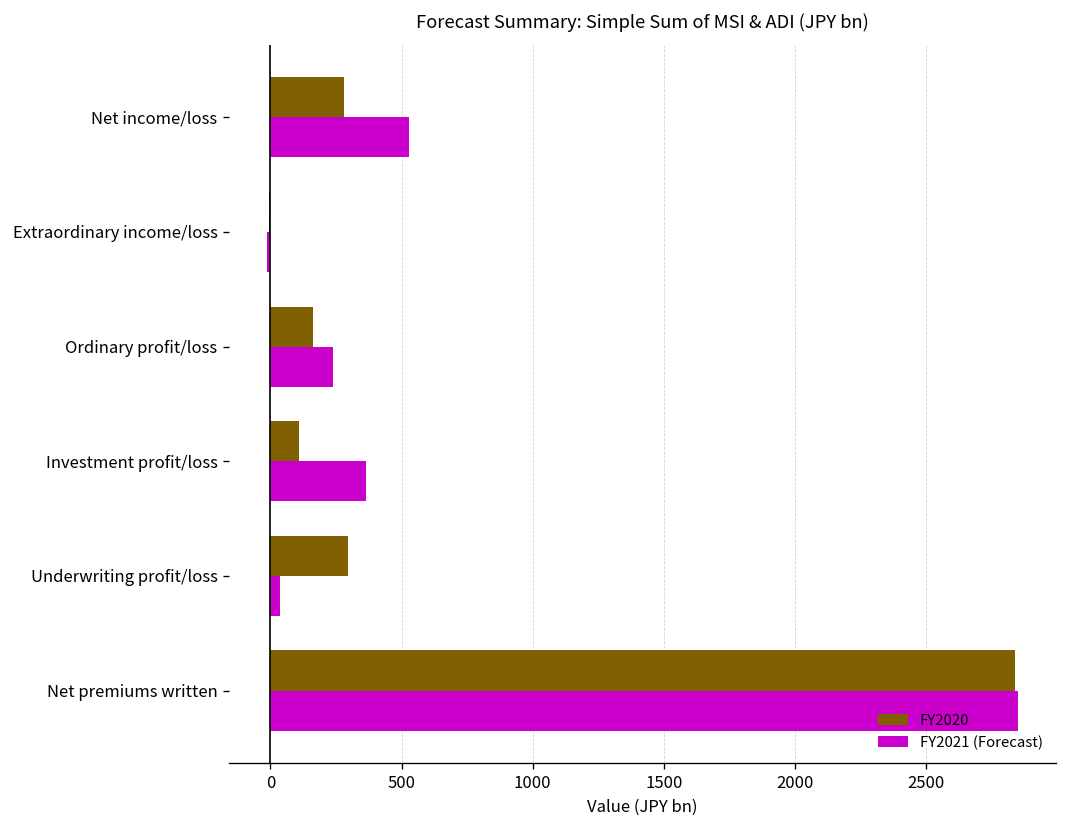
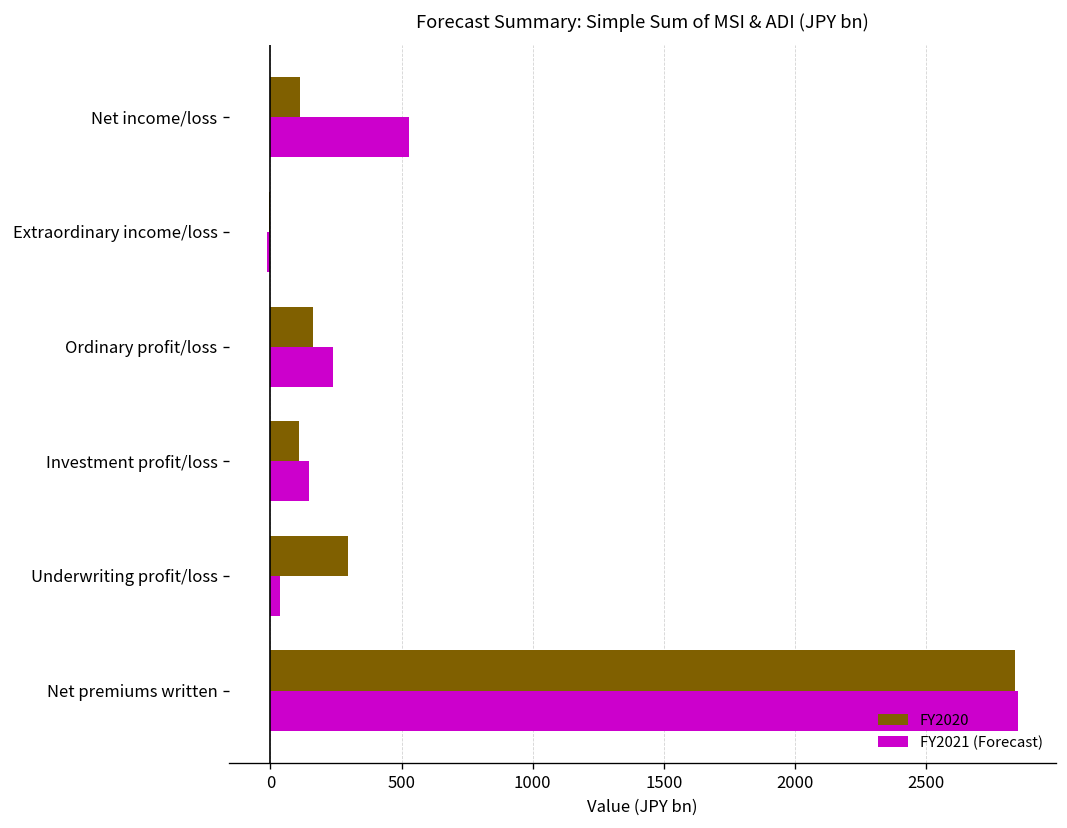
FY2020, Net income/loss: 280 -> 110
FY2021 (Forecast), Investment profit/loss: 360 -> 150
